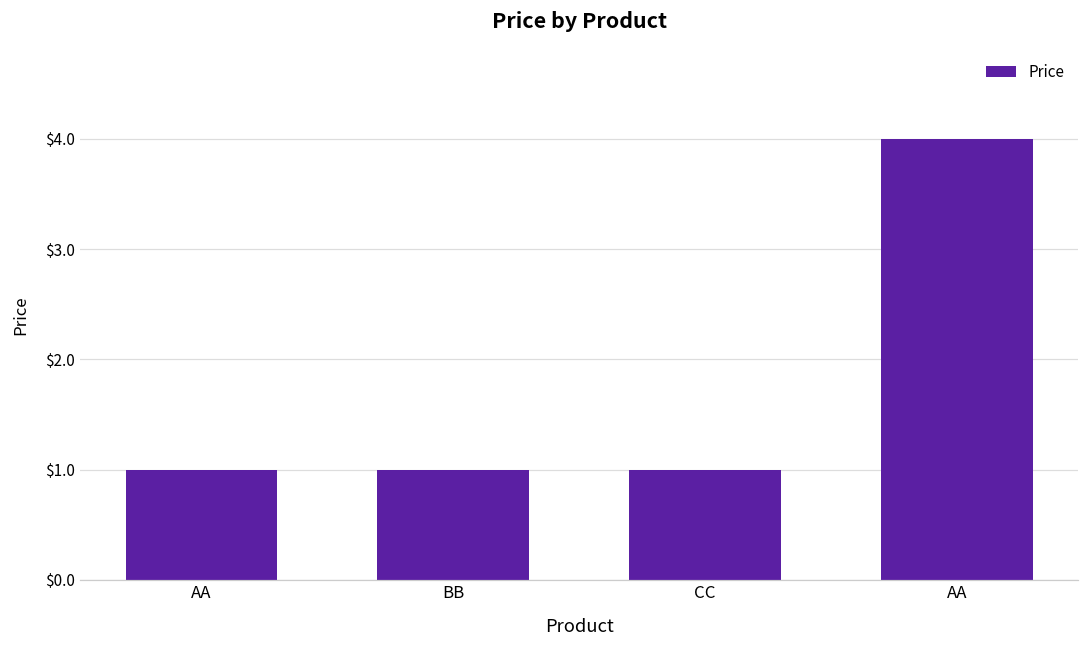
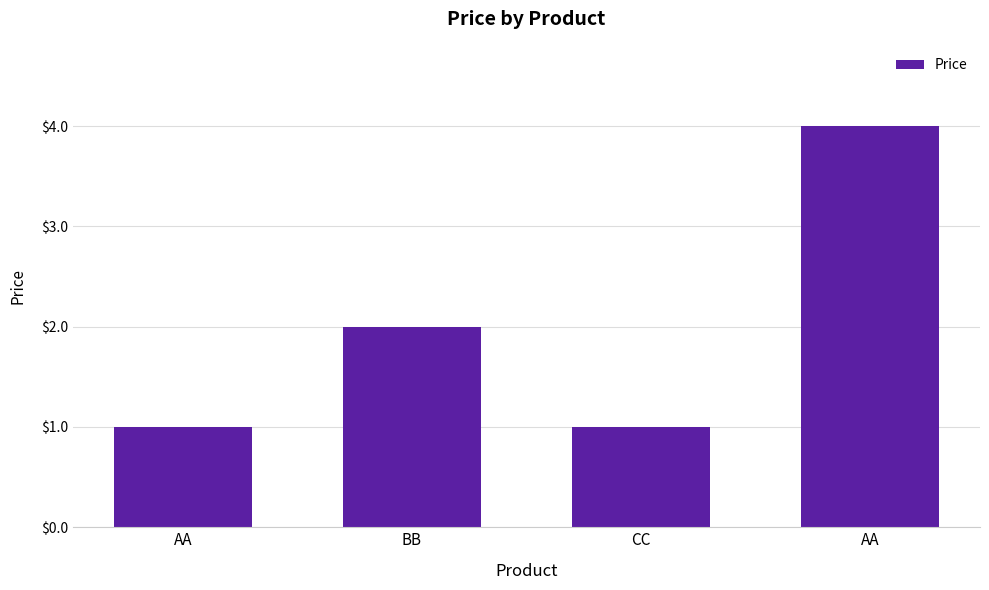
BB: $1 -> $2
